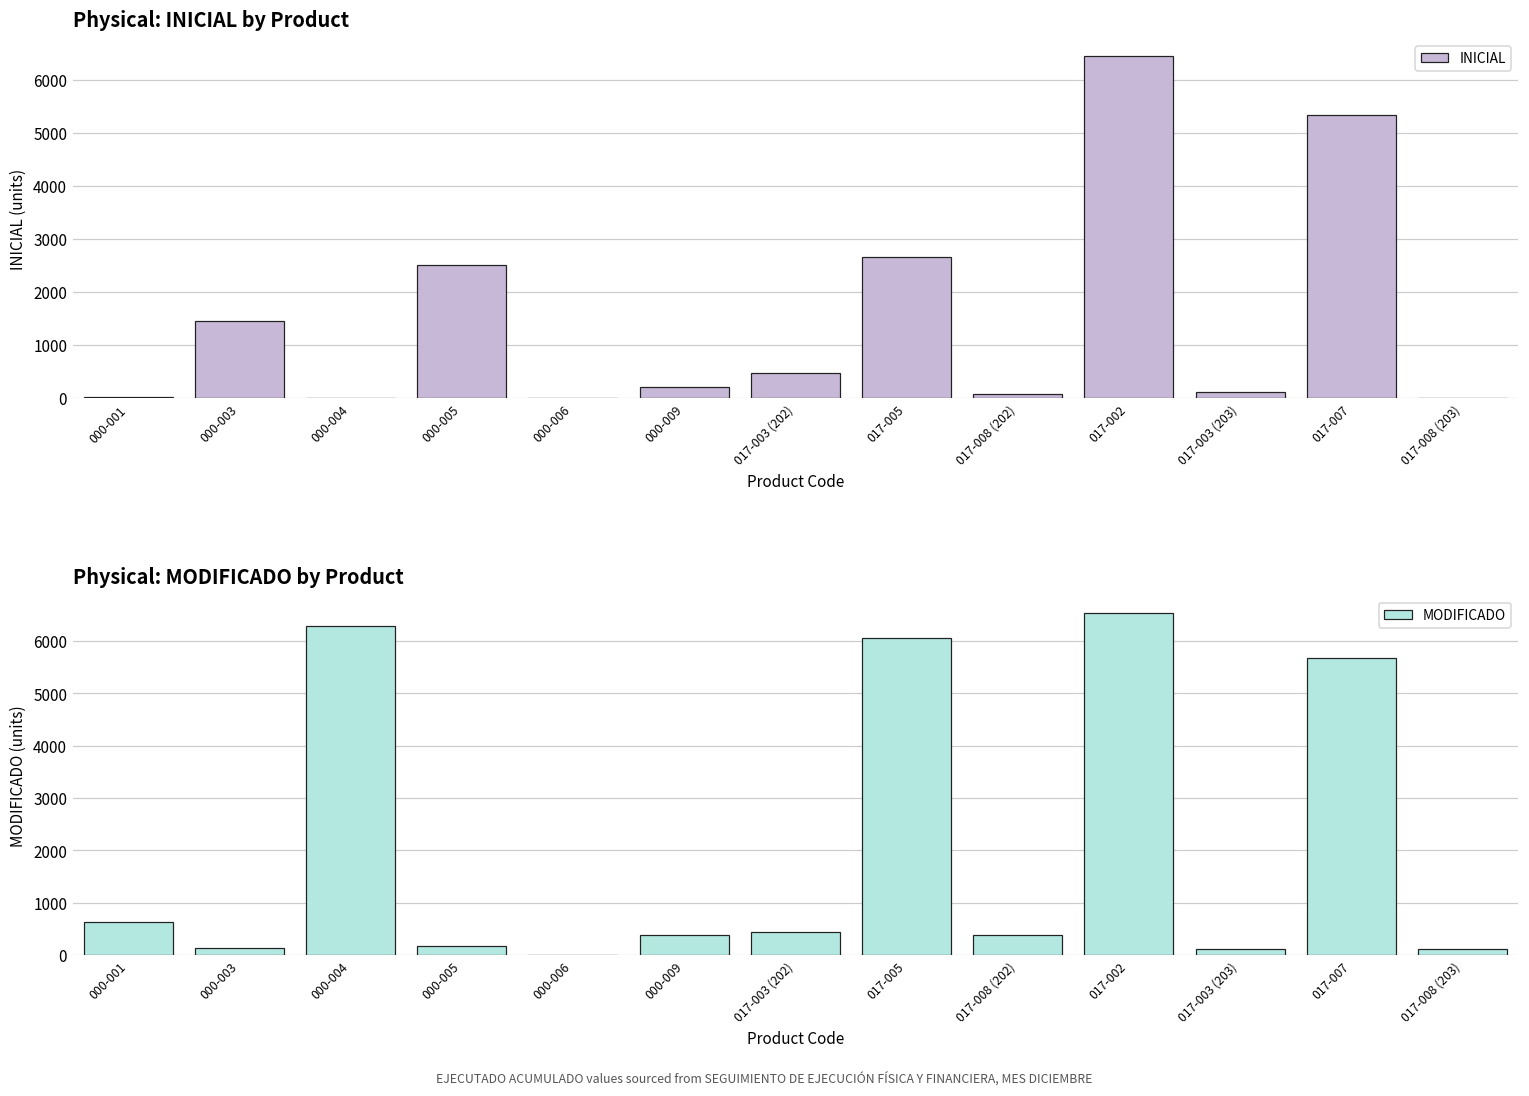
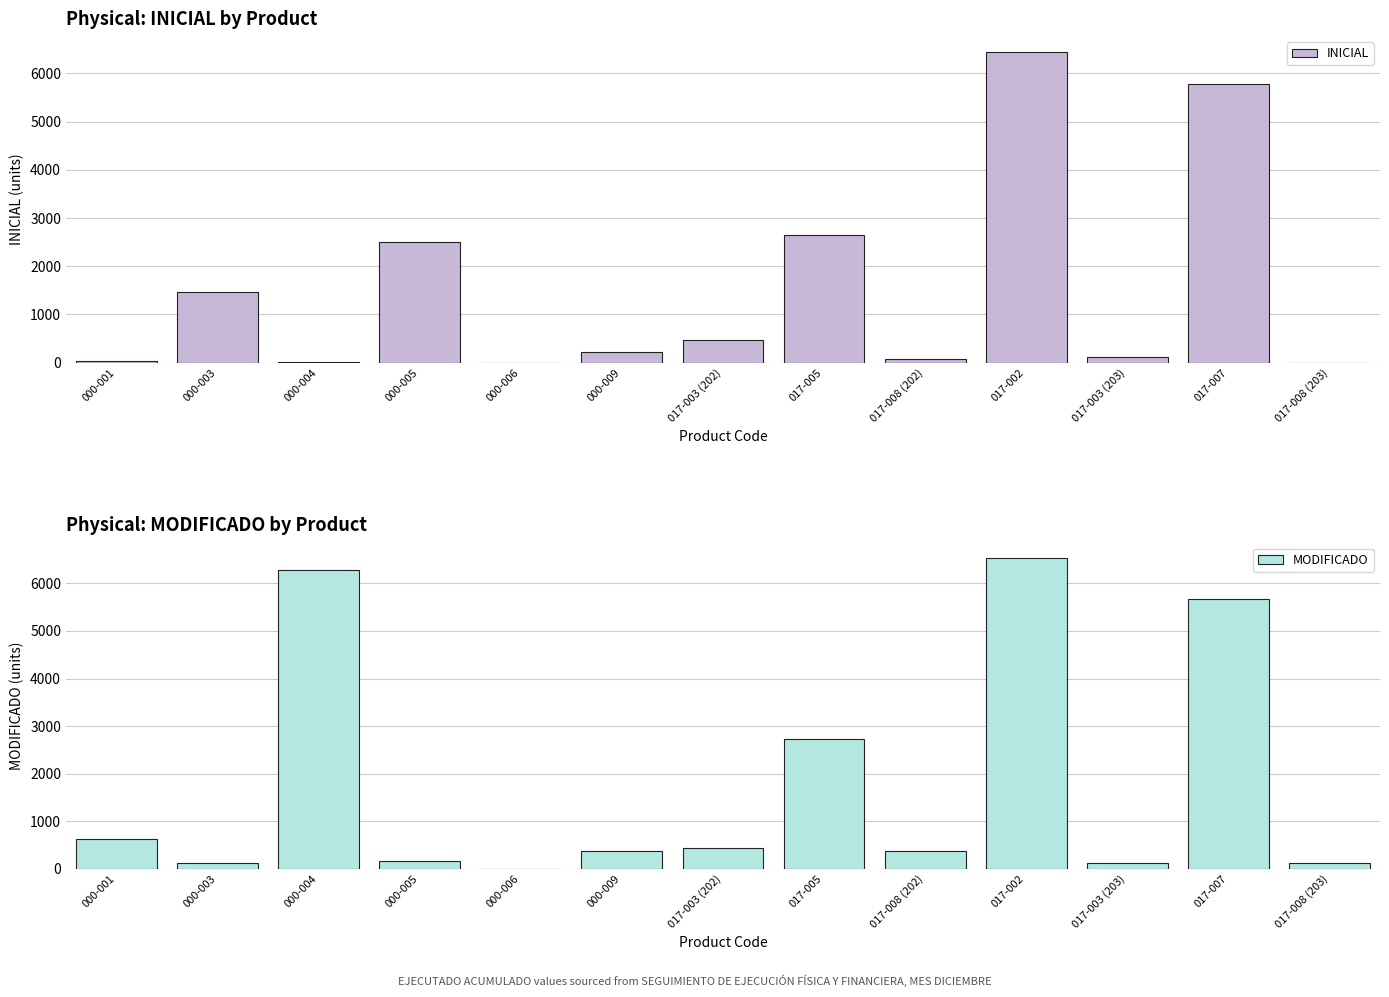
Physical: INICIAL by Product, 017-007: 5300 -> 5800
Physical: MODIFICADO by Product, 017-005: 6100 -> 2700
